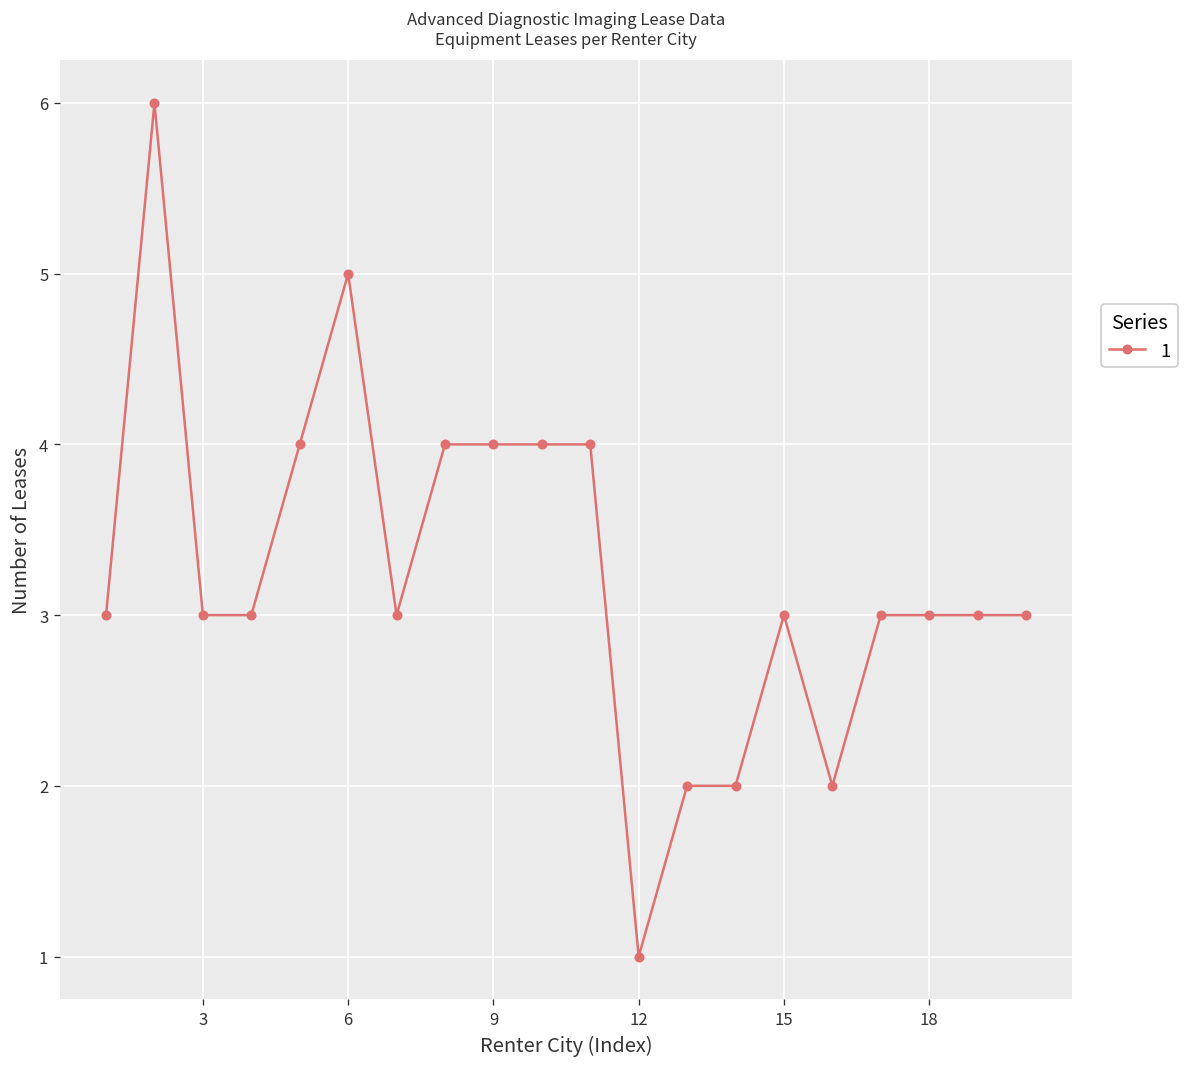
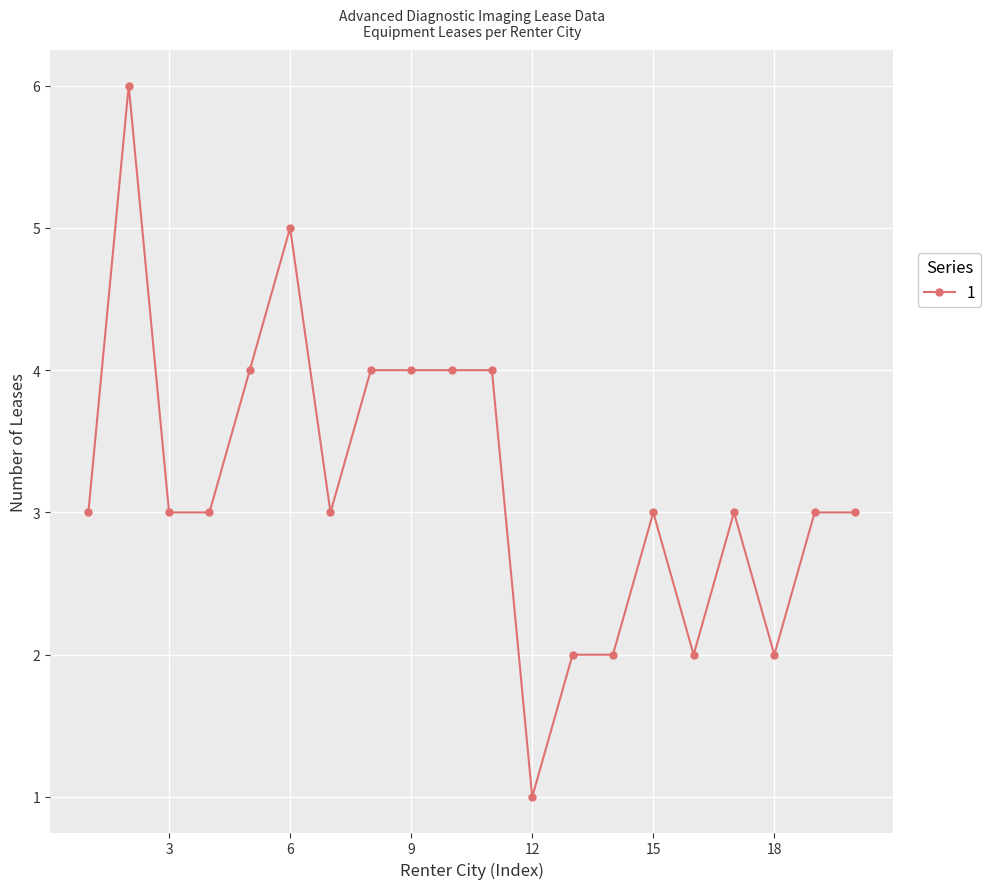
18: 3 -> 2
